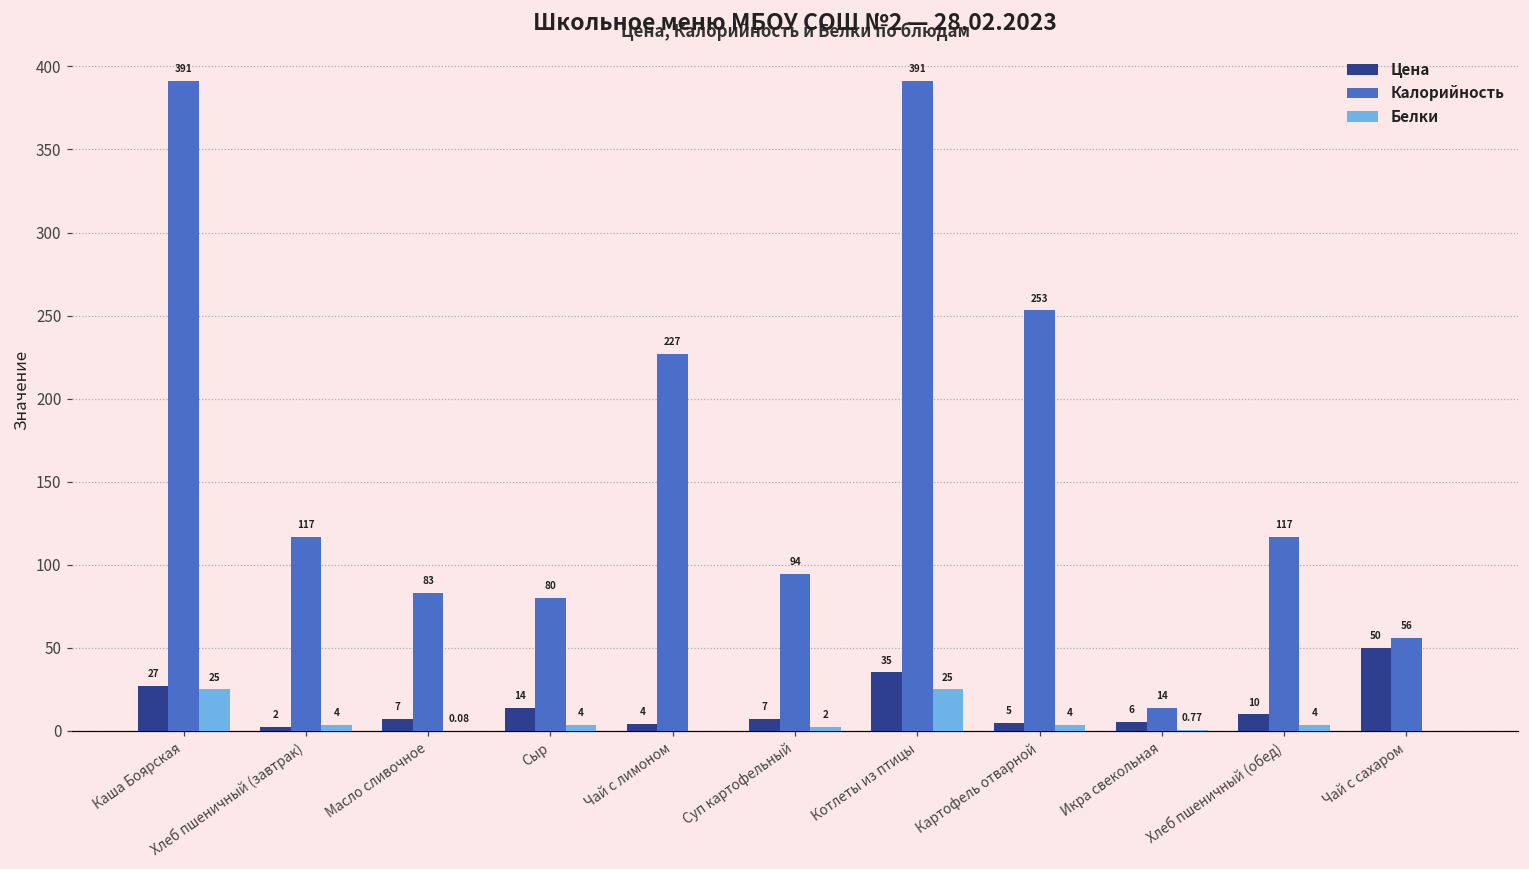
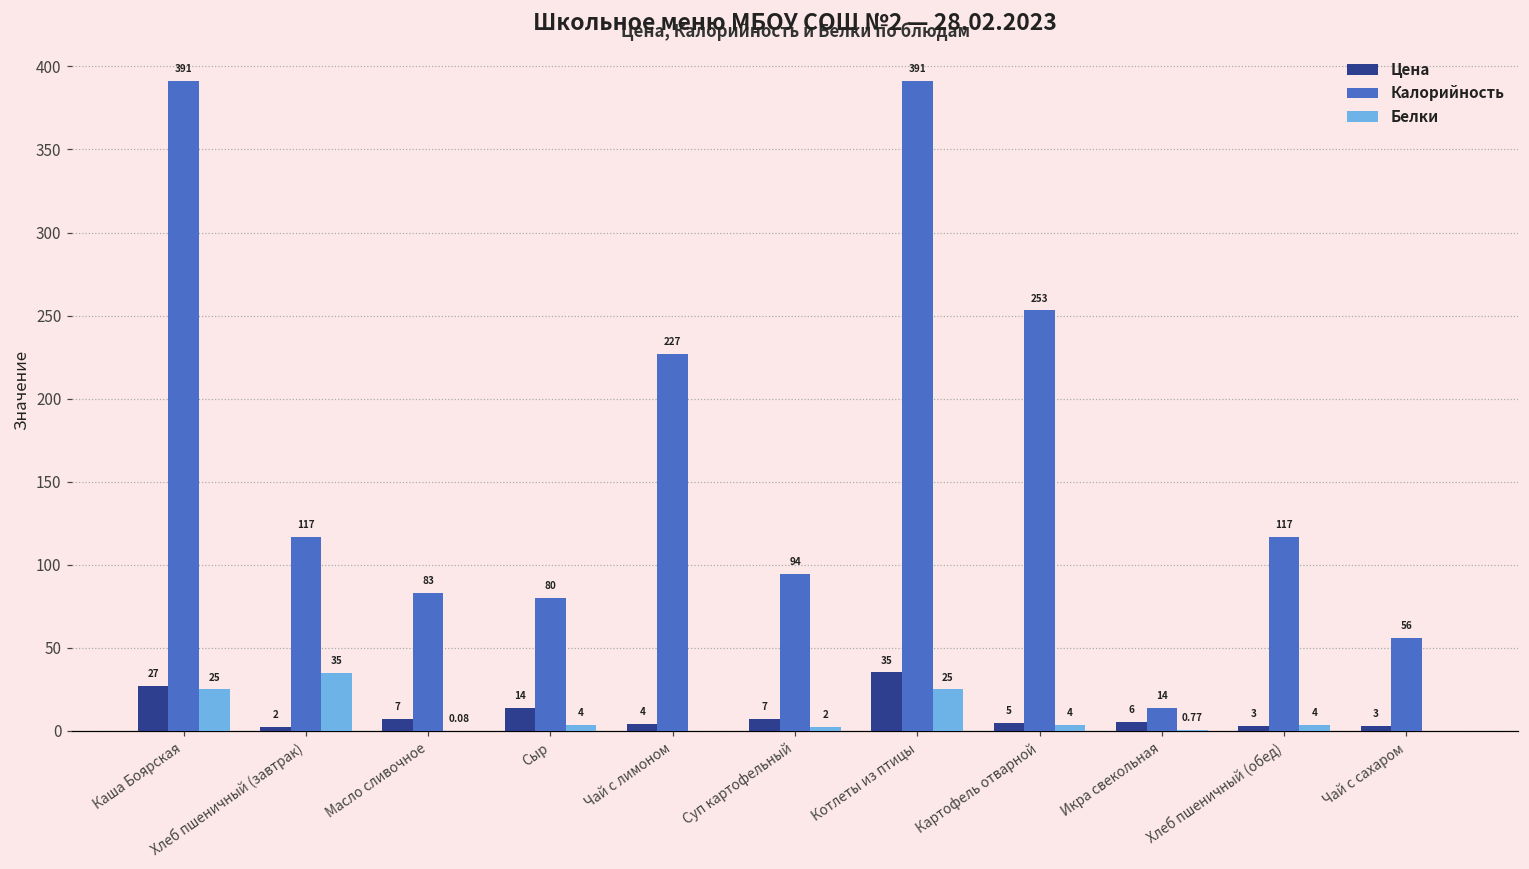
Белки, Хлеб пшеничный (завтрак): 4 -> 35
Цена, Хлеб пшеничный (обед): 10 -> 3
Цена, Чай с сахаром: 50 -> 3
